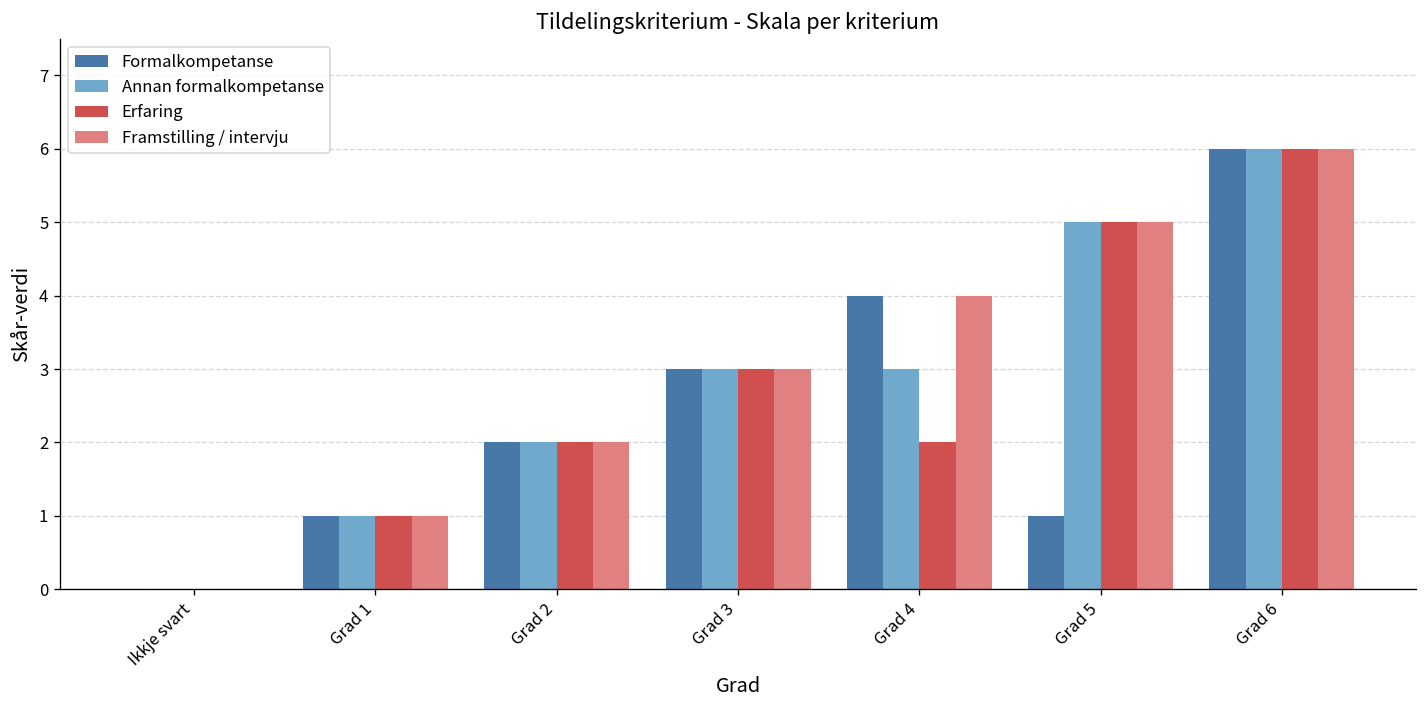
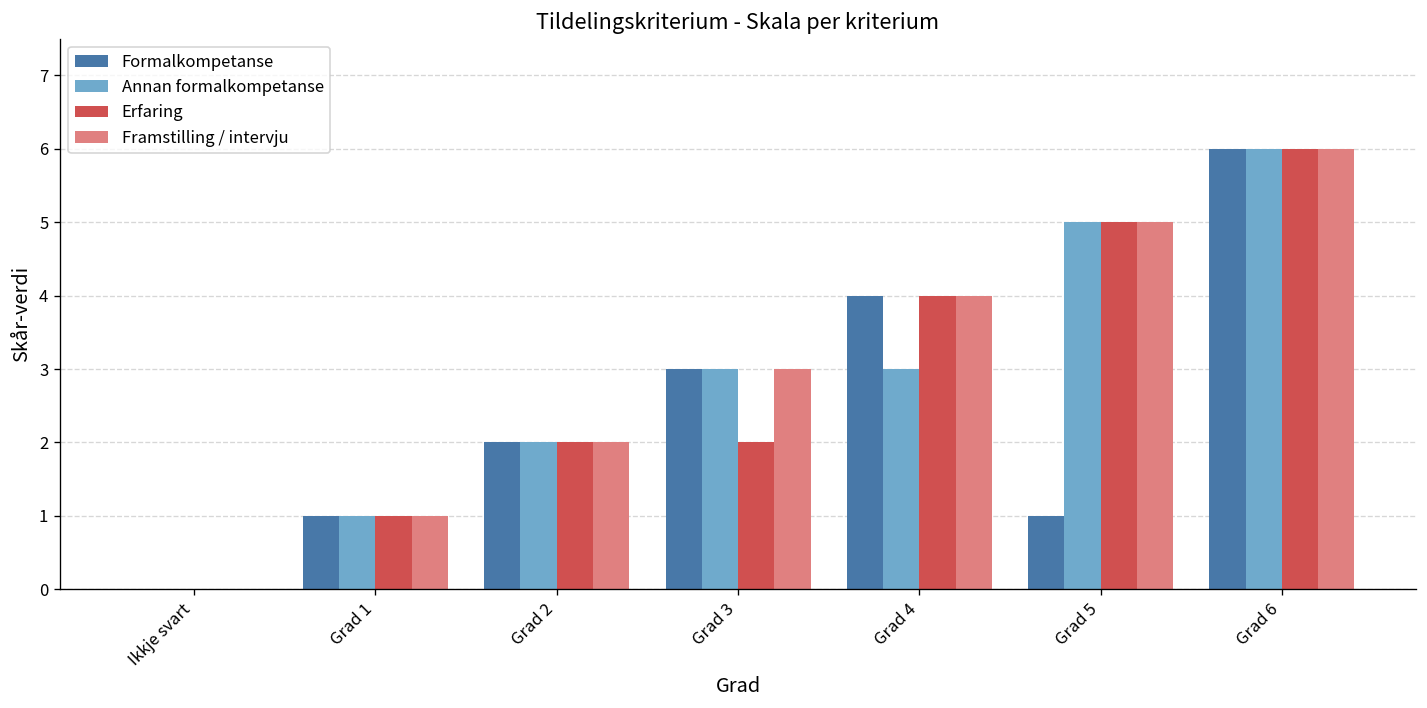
Erfaring, Grad 3: 3 -> 2
Erfaring, Grad 4: 2 -> 4
